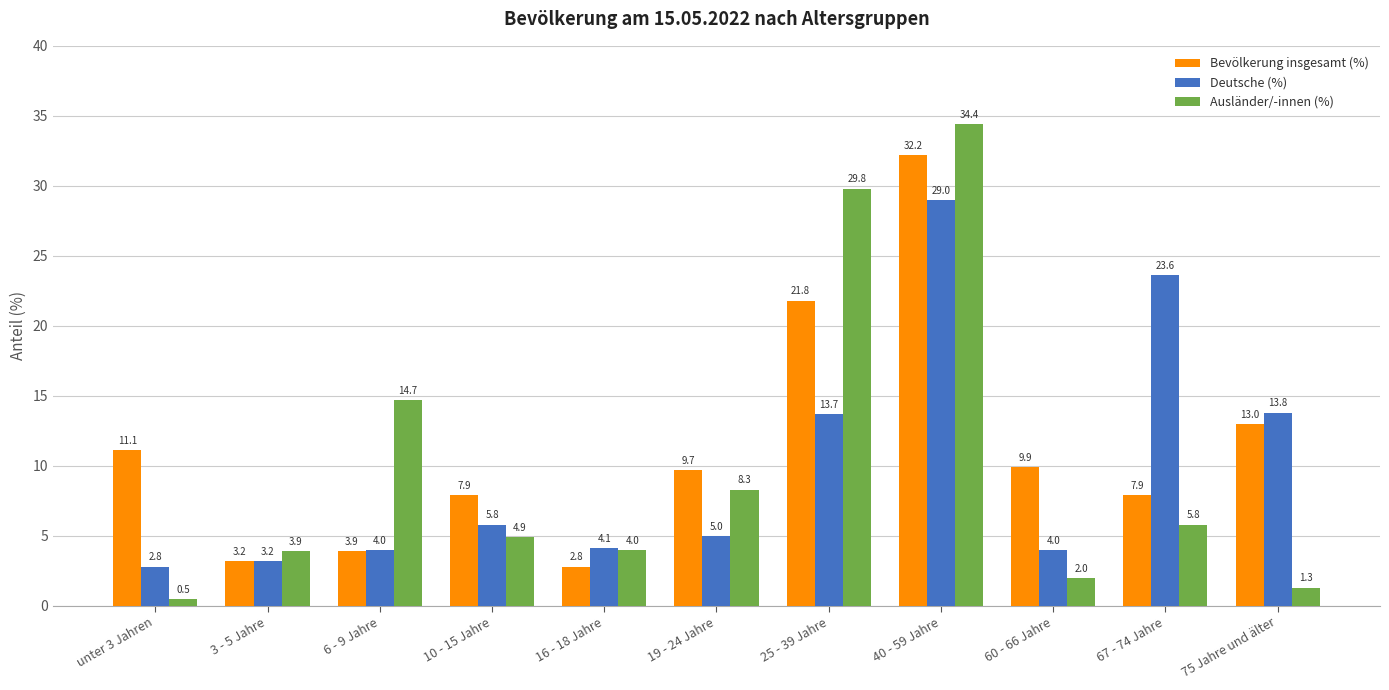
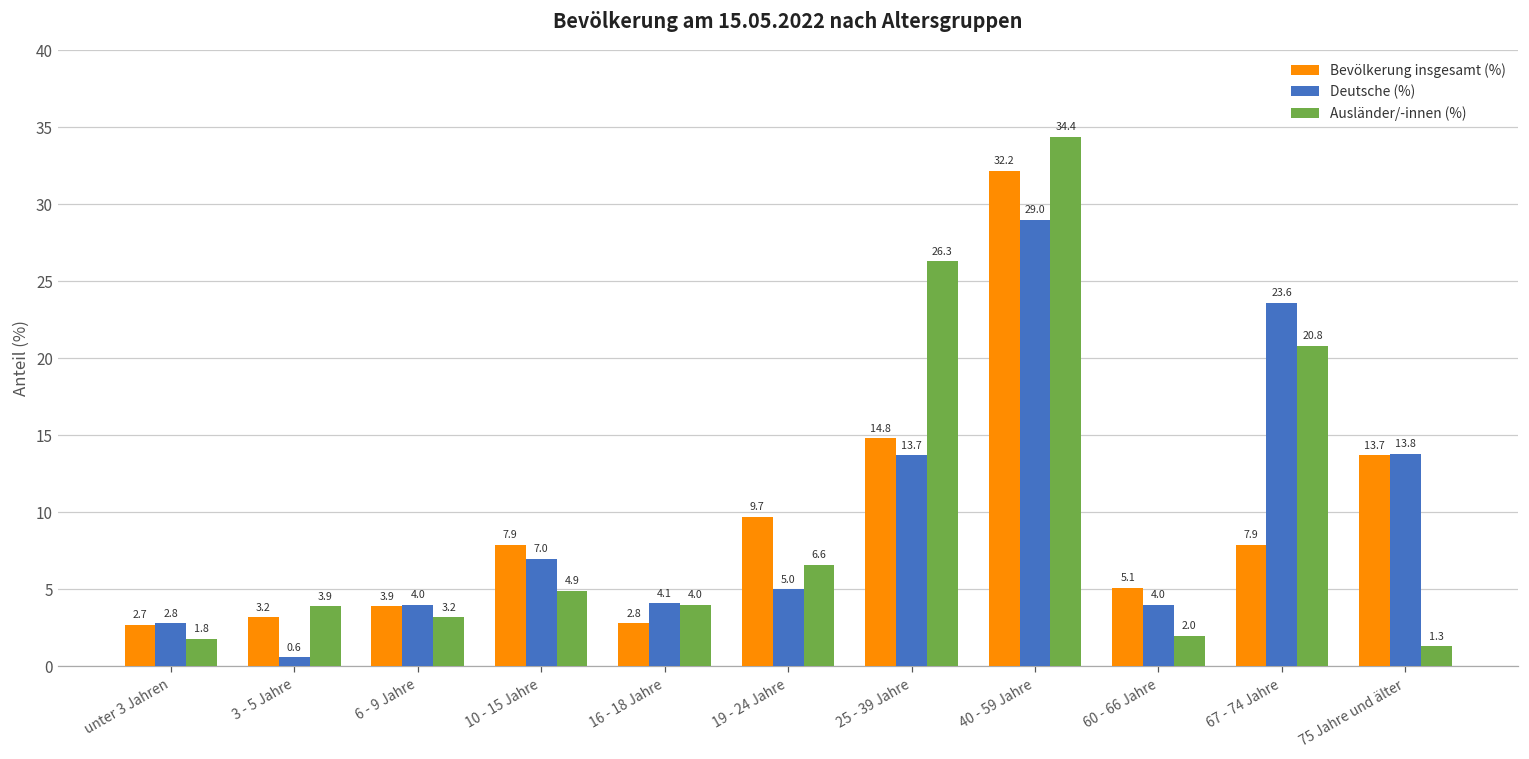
Bevölkerung insgesamt (%), unter 3 Jahren: 11.1 -> 2.7
Ausländer/-innen (%), unter 3 Jahren: 0.5 -> 1.8
Deutsche (%), 3 - 5 Jahre: 3.2 -> 0.6
Ausländer/-innen (%), 6 - 9 Jahre: 14.7 -> 3.2
Deutsche (%), 10 - 15 Jahre: 5.8 -> 7.0
Ausländer/-innen (%), 19 - 24 Jahre: 8.3 -> 6.6
Bevölkerung insgesamt (%), 25 - 39 Jahre: 21.8 -> 14.8
Ausländer/-innen (%), 25 - 39 Jahre: 29.8 -> 26.3
Bevölkerung insgesamt (%), 60 - 66 Jahre: 9.9 -> 5.1
Ausländer/-innen (%), 67 - 74 Jahre: 5.8 -> 20.8
Bevölkerung insgesamt (%), 75 Jahre und älter: 13.0 -> 13.7
